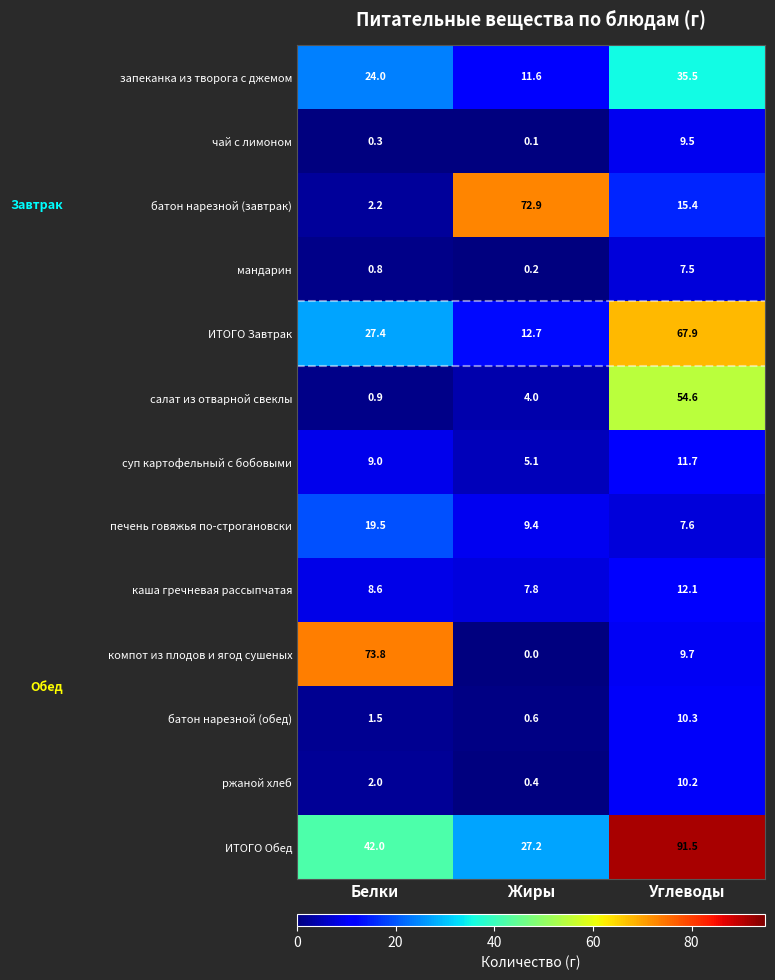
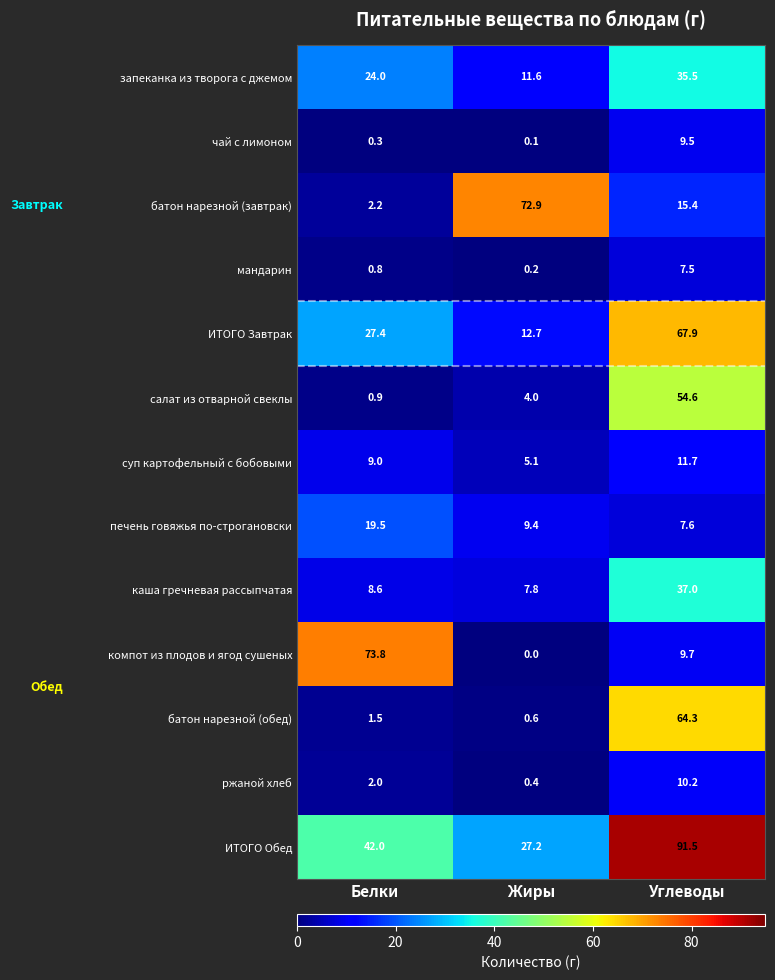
каша гречневая рассыпчатая, Углеводы: 12.1 -> 37.0
батон нарезной (обед), Углеводы: 10.3 -> 64.3
